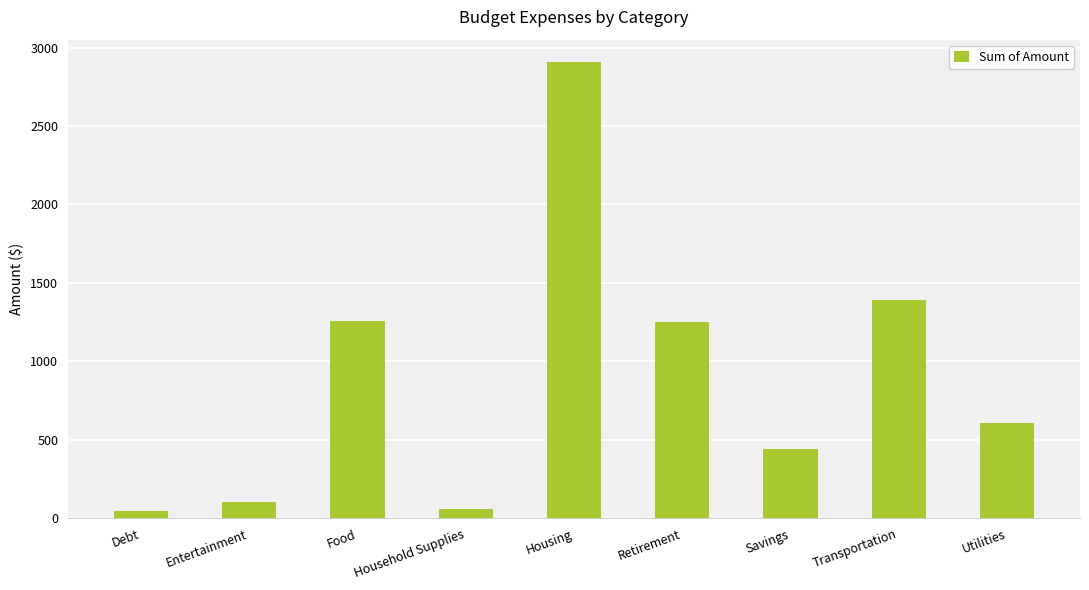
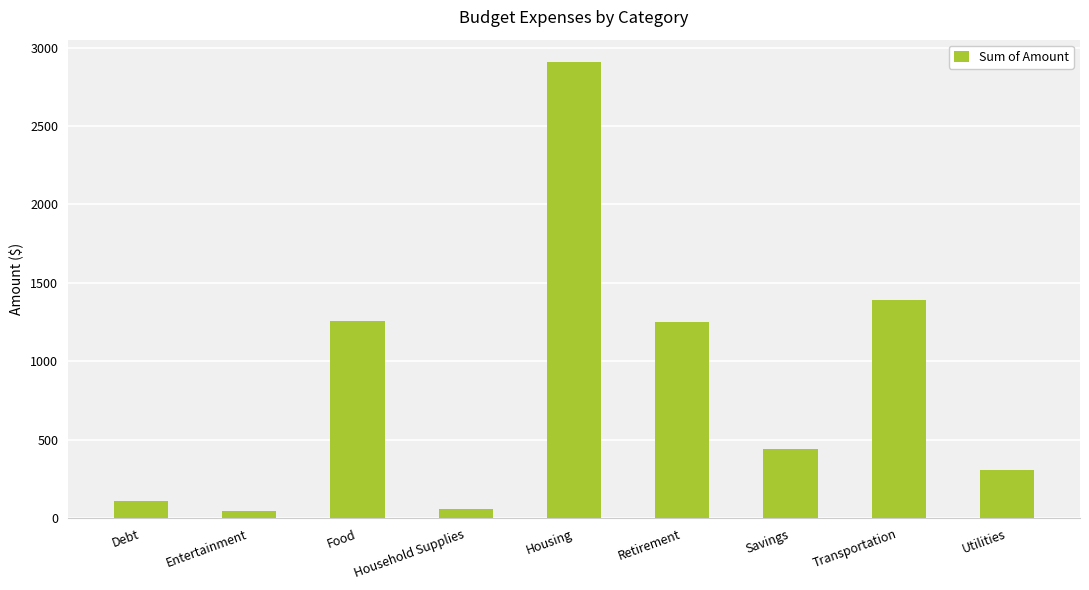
Debt: 50 -> 110
Entertainment: 100 -> 50
Utilities: 610 -> 310
